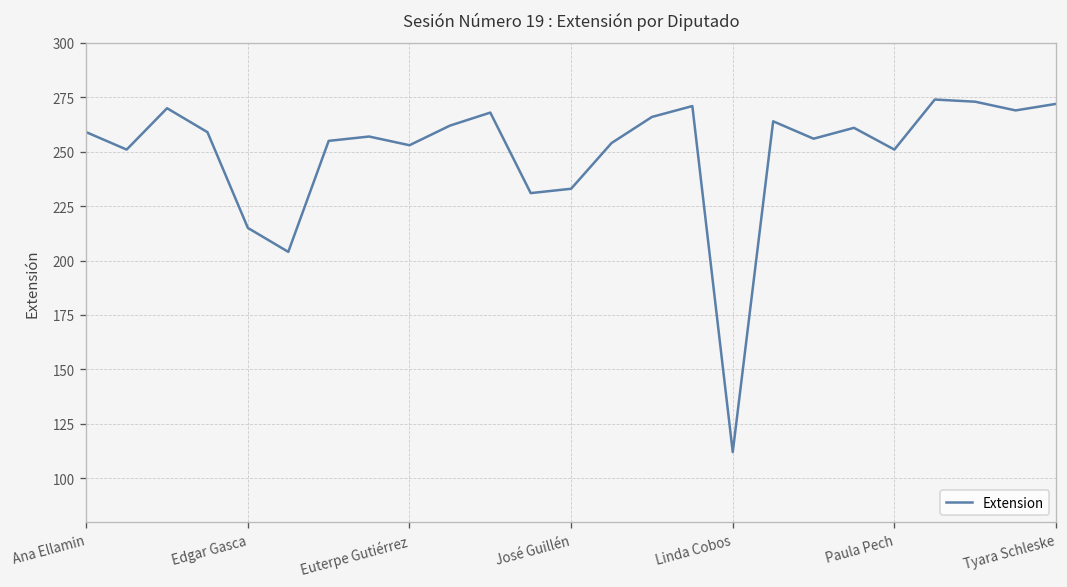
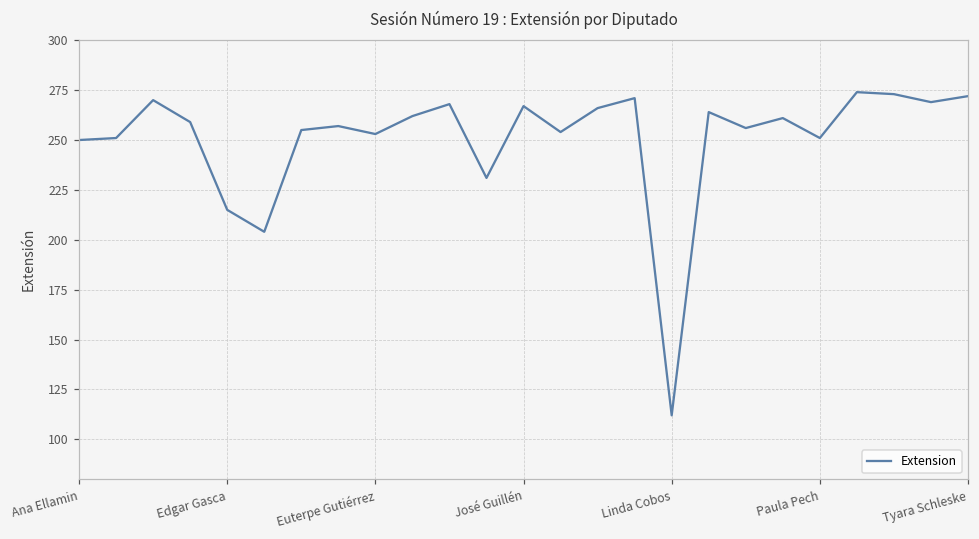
Ana Ellamin: 259 -> 250
José Guillén: 233 -> 267
